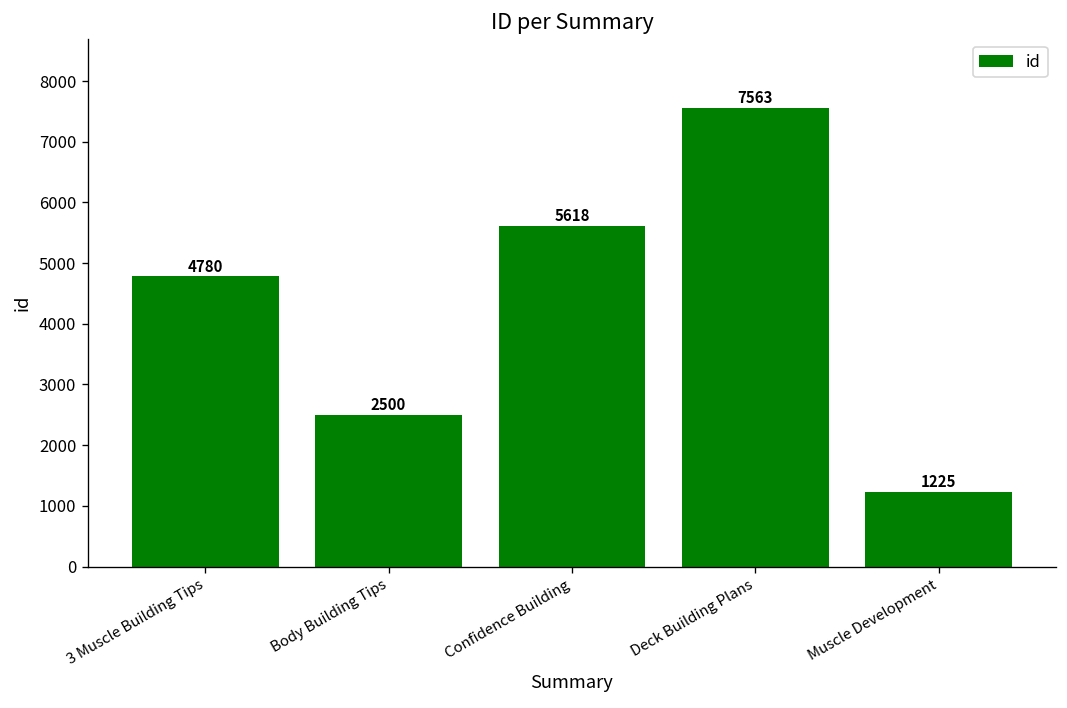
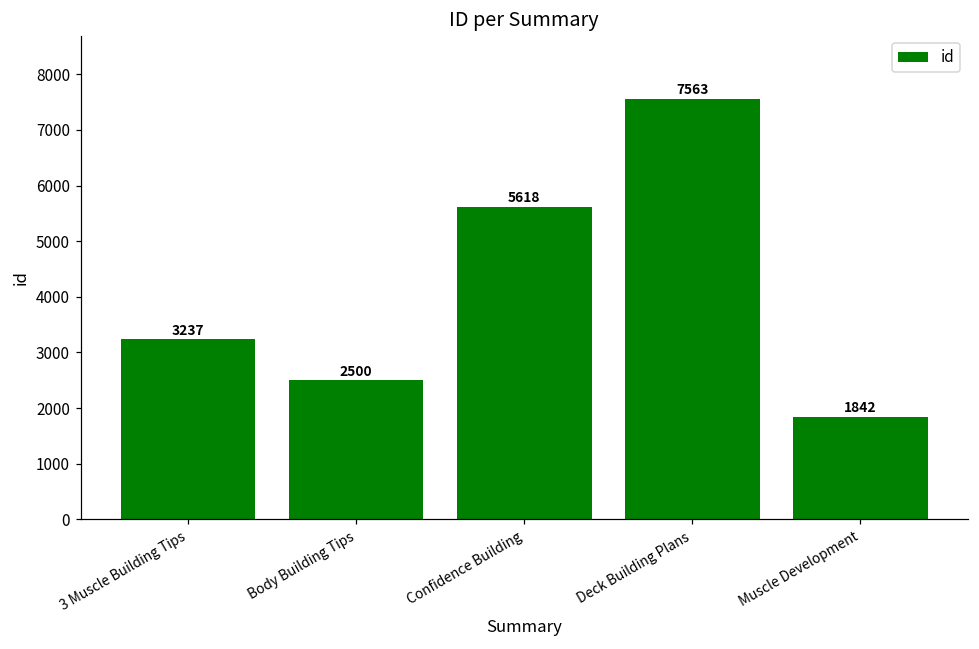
3 Muscle Building Tips: 4780 -> 3237
Muscle Development: 1225 -> 1842
